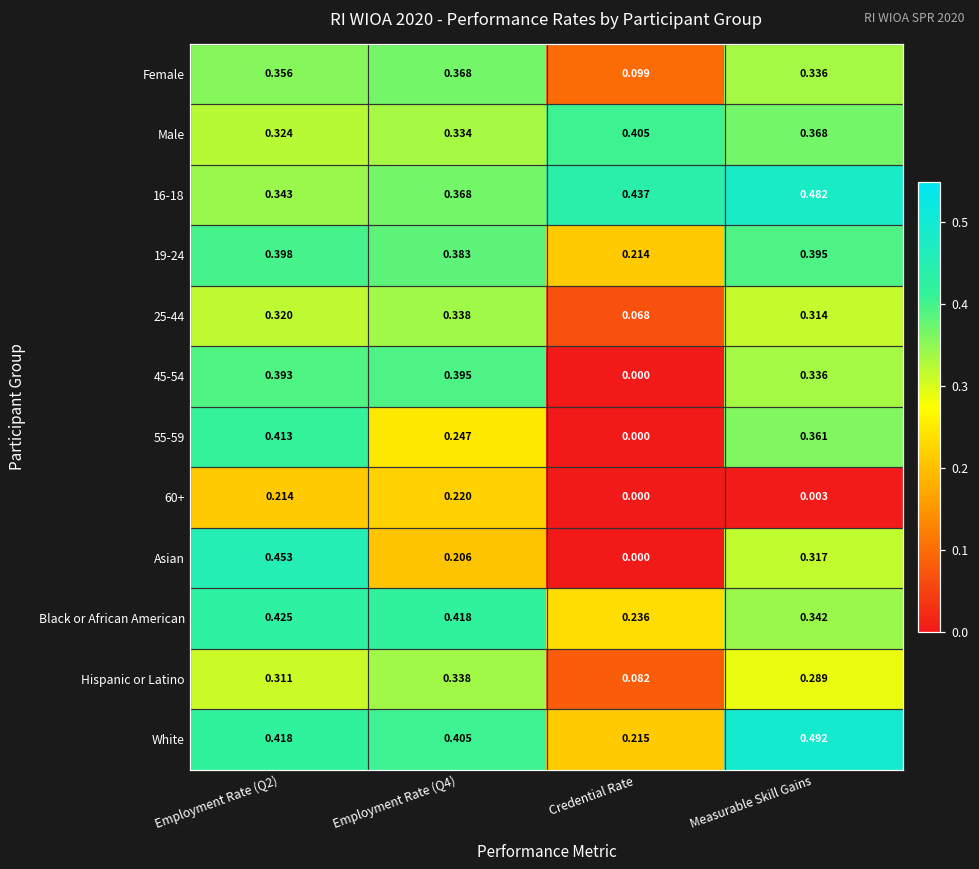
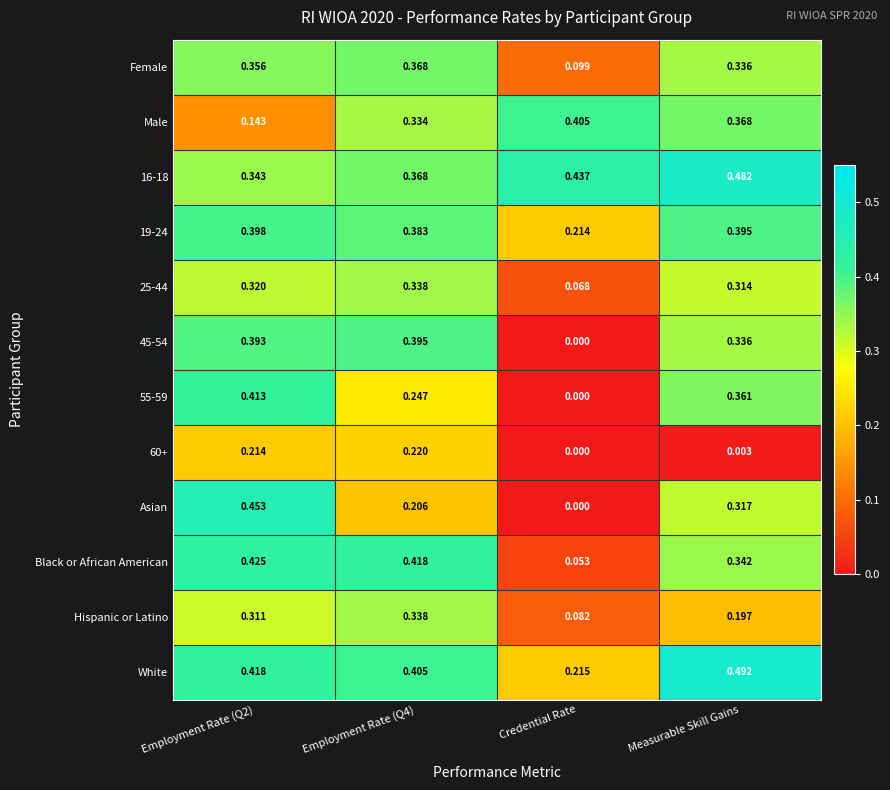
Male, Employment Rate (Q2): 0.324 -> 0.143
Black or African American, Credential Rate: 0.236 -> 0.053
Hispanic or Latino, Measurable Skill Gains: 0.289 -> 0.197
